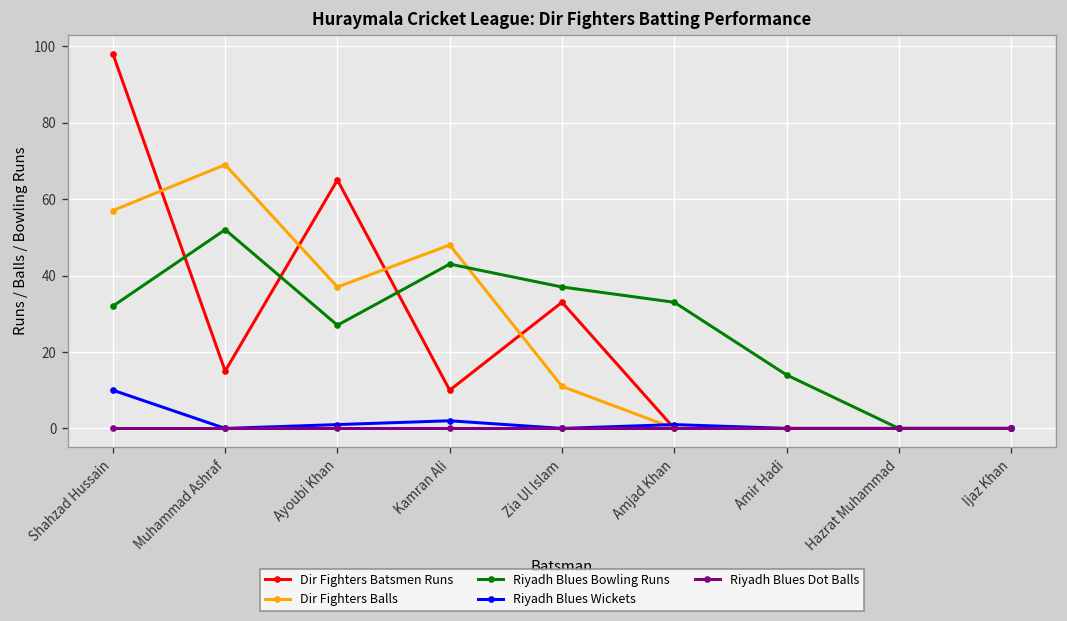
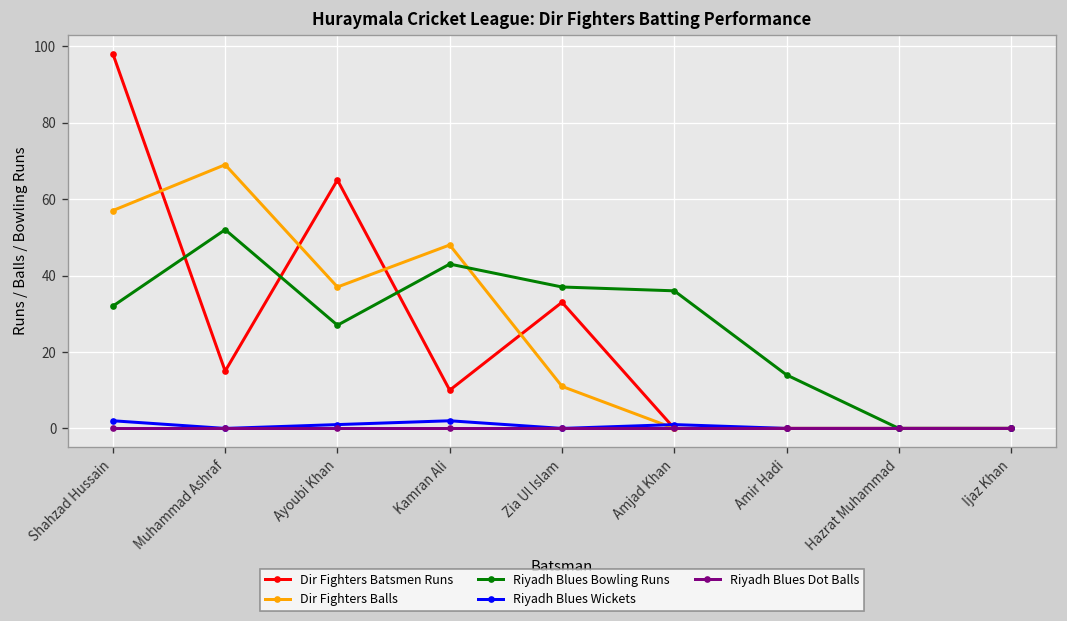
Riyadh Blues Wickets, Shahzad Hussain: 10 -> 2
Riyadh Blues Bowling Runs, Amjad Khan: 33 -> 36
